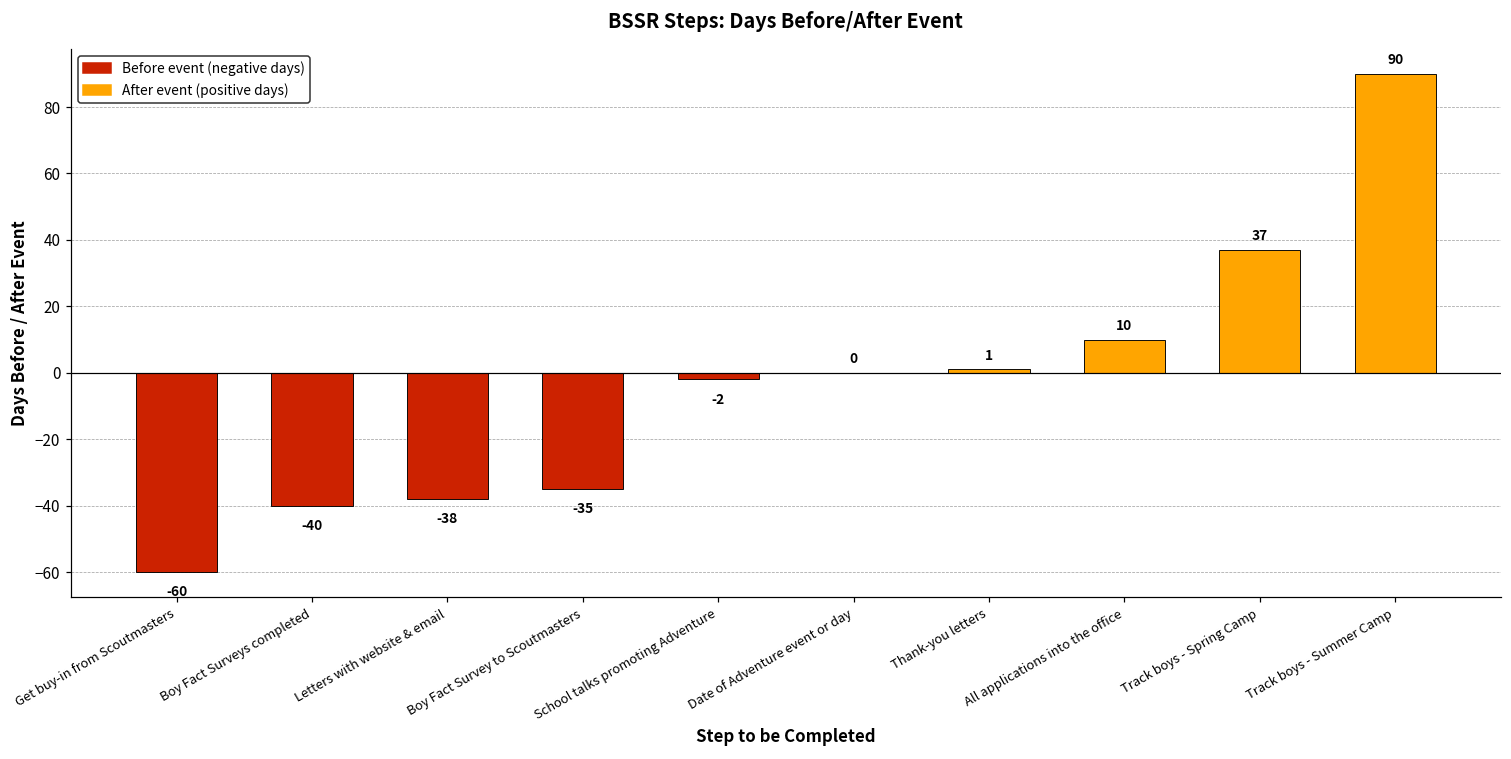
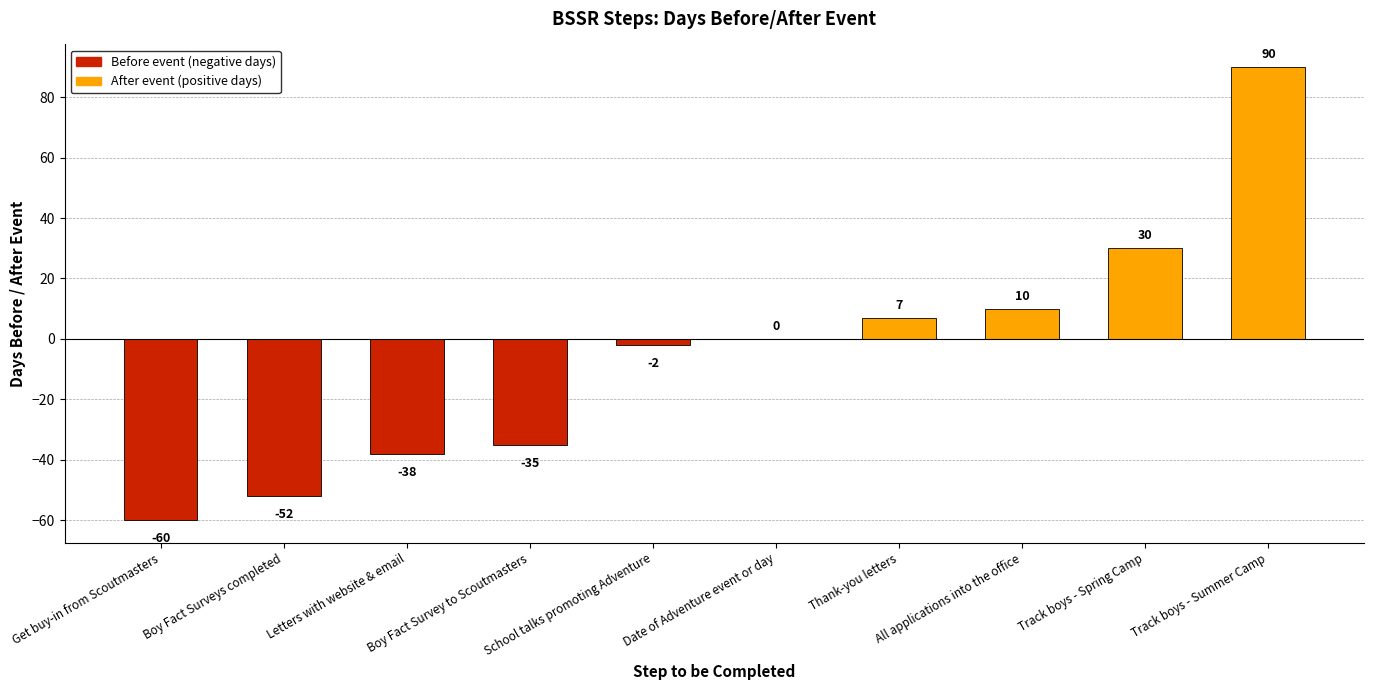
Boy Fact Surveys completed: -40 -> -52
Thank-you letters: 1 -> 7
Track boys - Spring Camp: 37 -> 30
